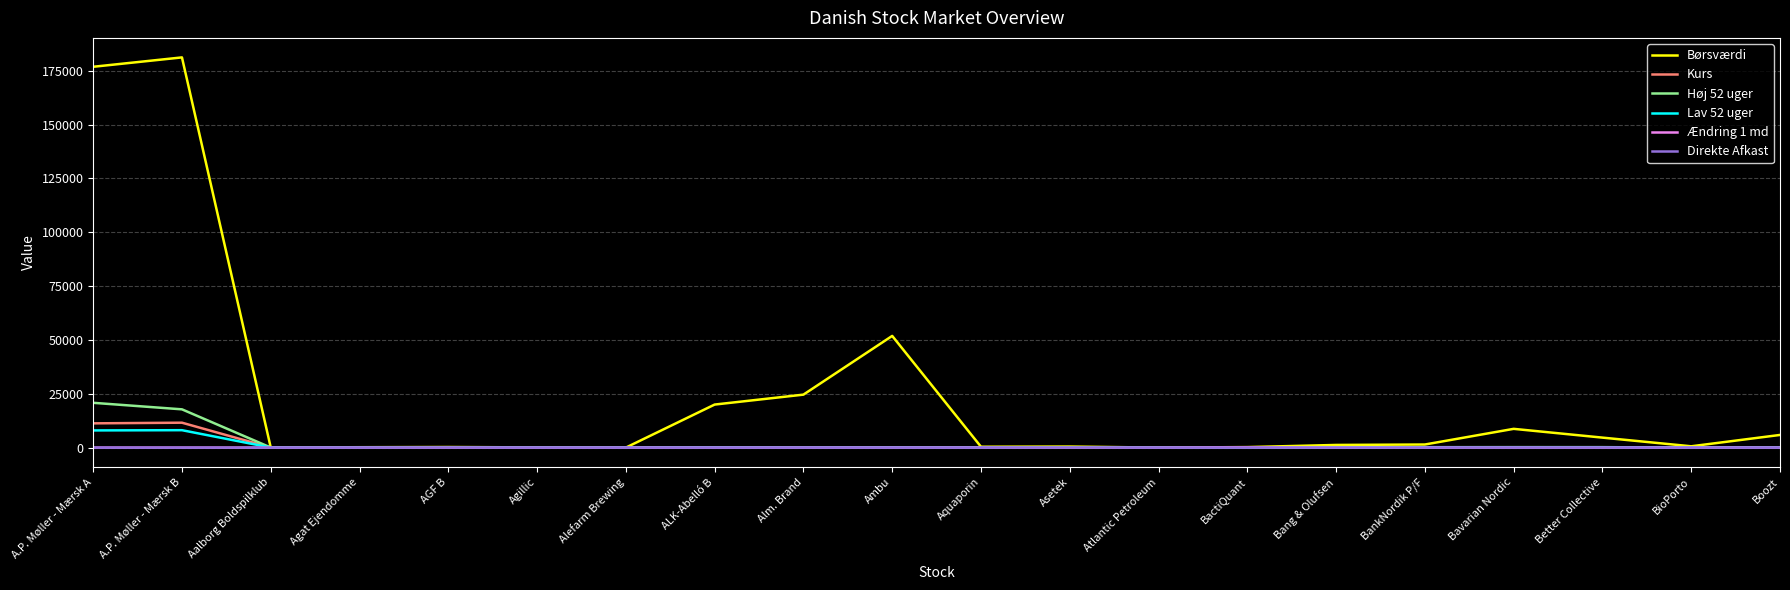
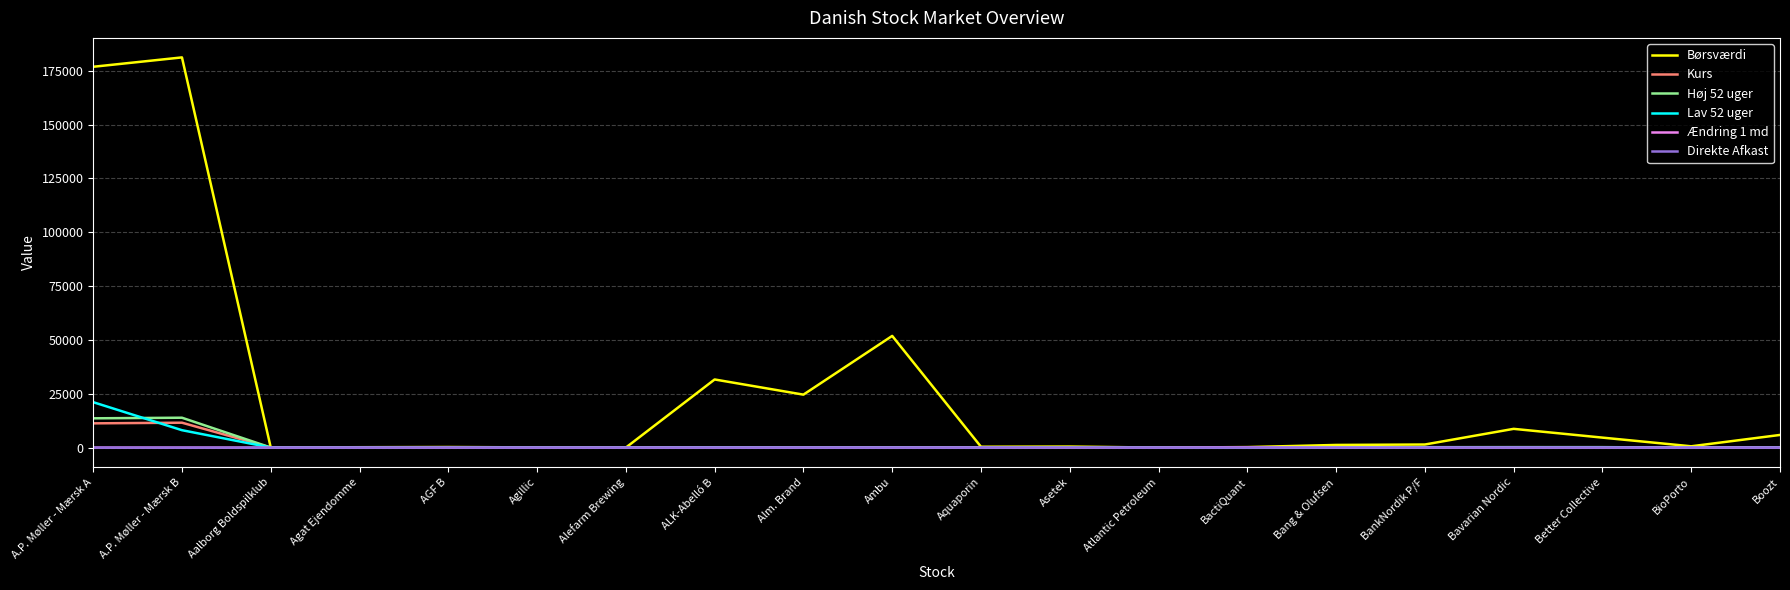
Høj 52 uger, A.P. Møller - Mærsk A: 21000 -> 14000
Lav 52 uger, A.P. Møller - Mærsk A: 8000 -> 21000
Høj 52 uger, A.P. Møller - Mærsk B: 18000 -> 14000
Børsværdi, ALK-Abelló B: 20000 -> 32000
